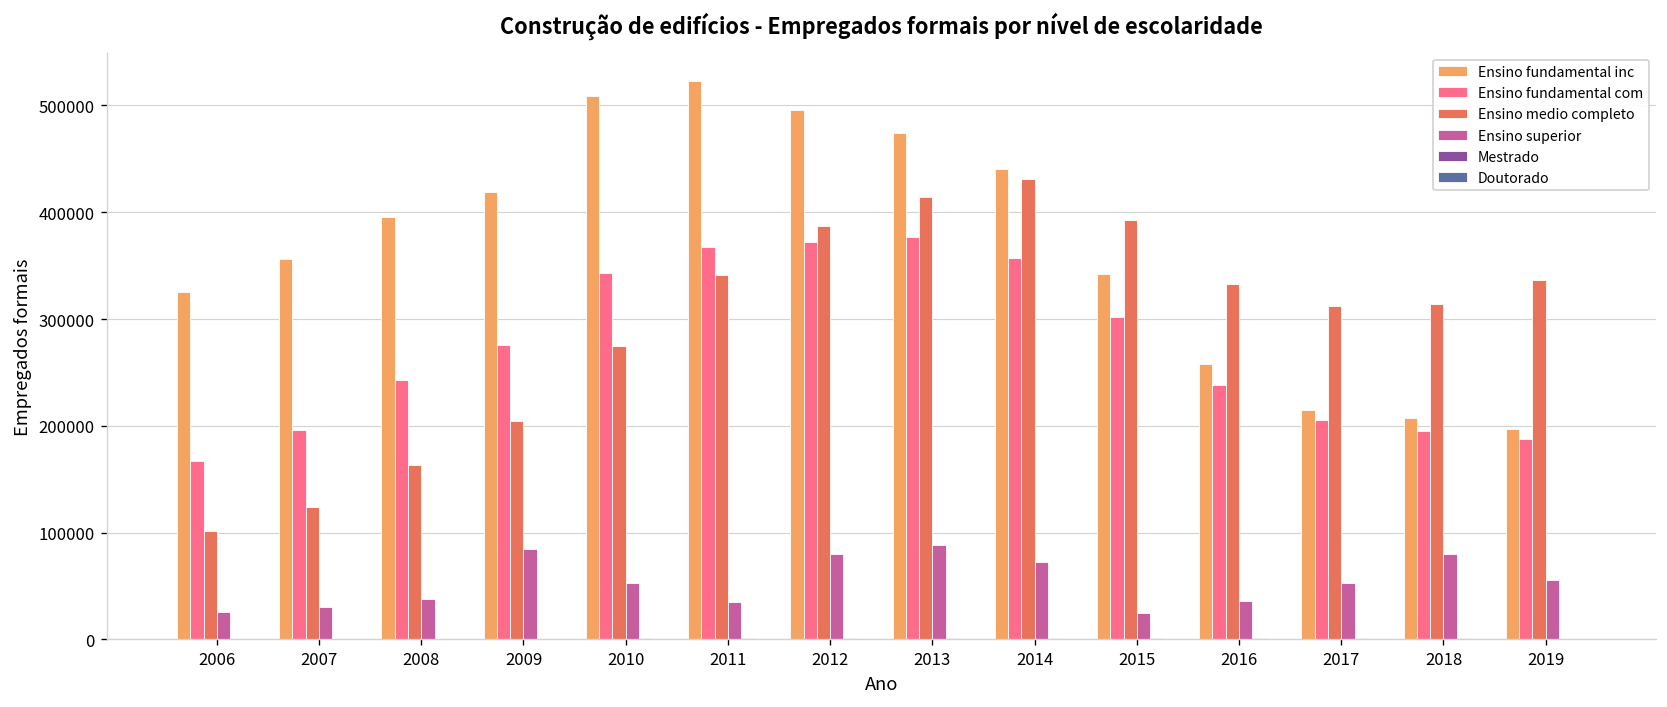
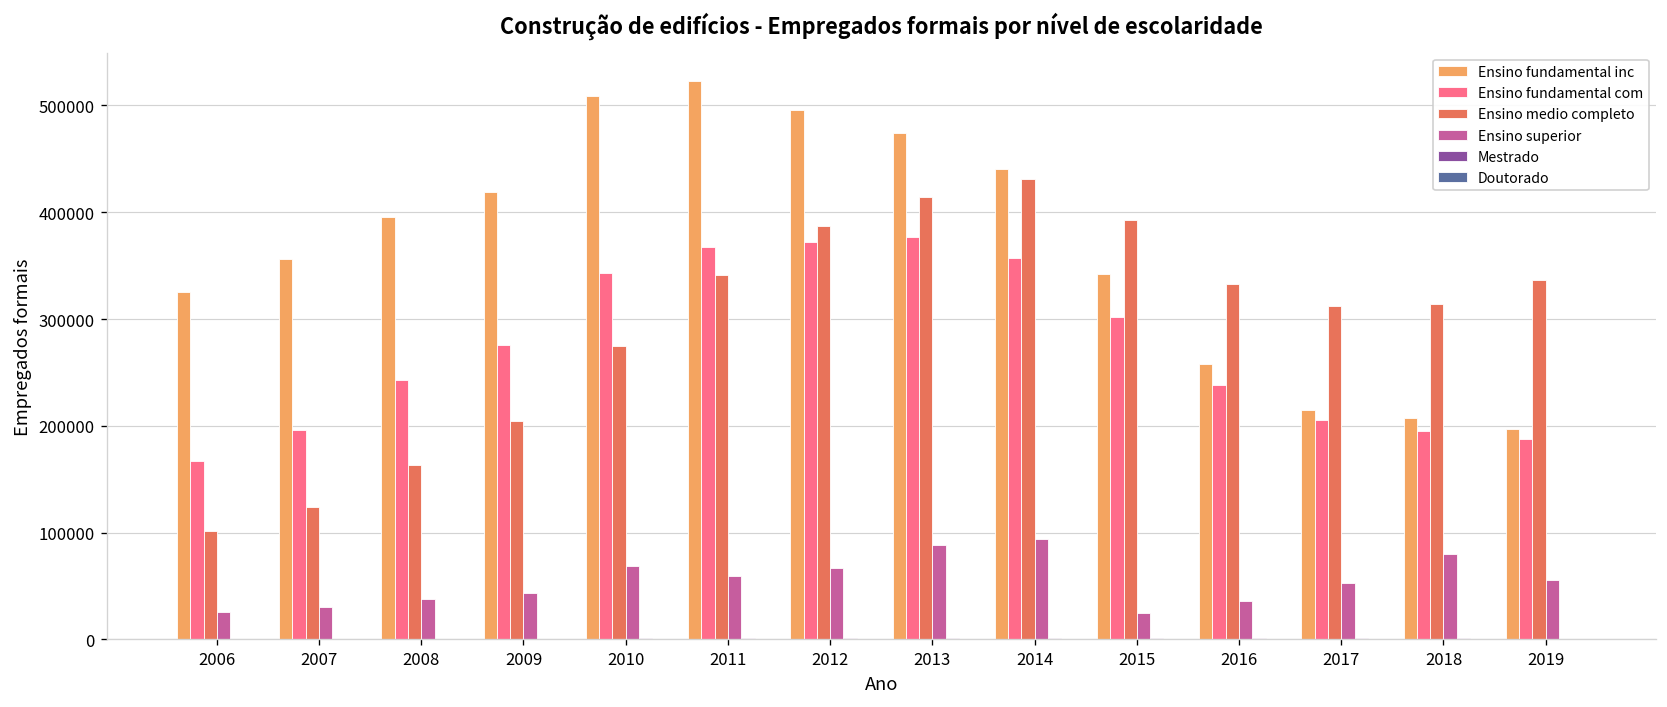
Ensino superior, 2009: 80000 -> 40000
Ensino superior, 2010: 50000 -> 70000
Ensino superior, 2011: 40000 -> 60000
Ensino superior, 2012: 80000 -> 70000
Ensino superior, 2014: 70000 -> 90000
